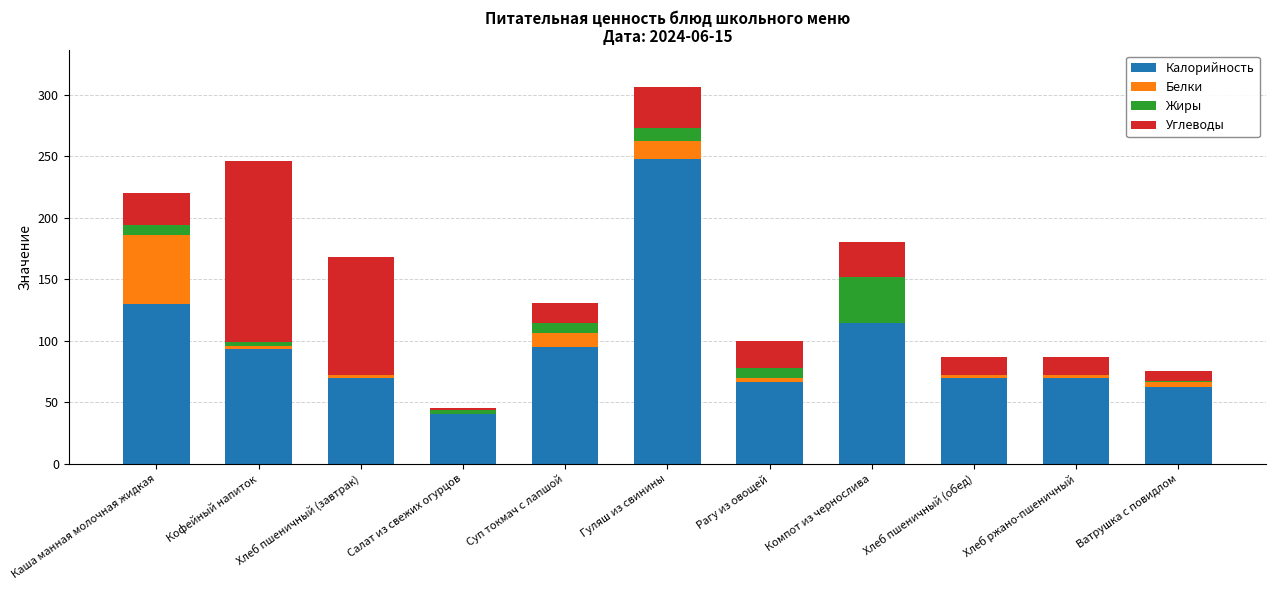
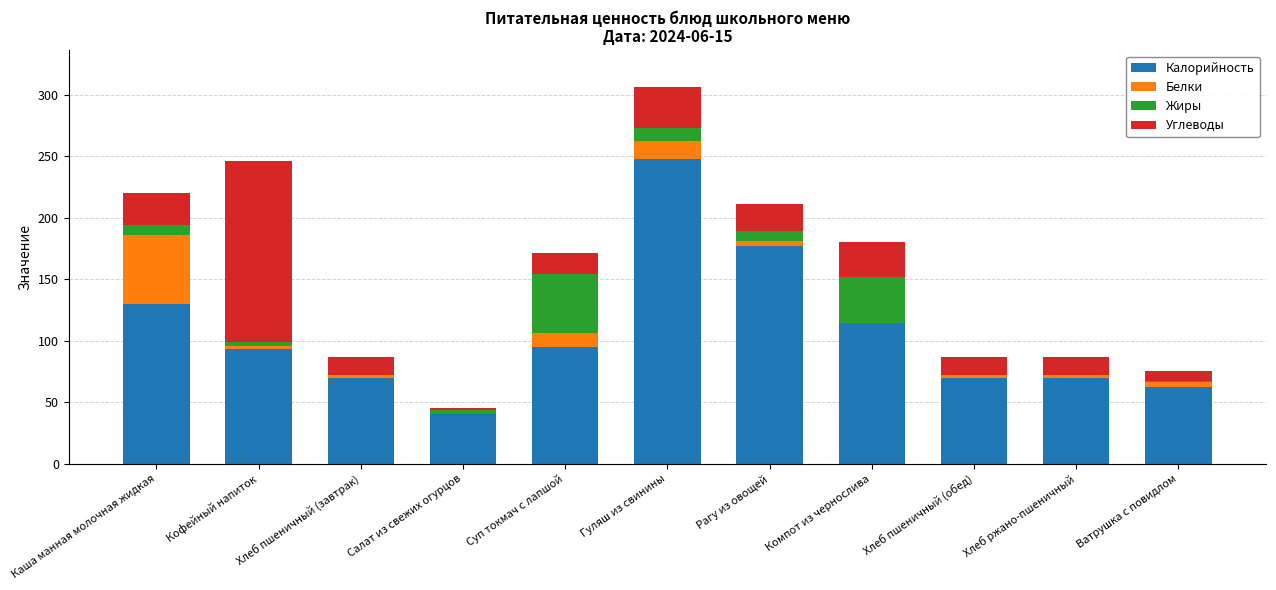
Углеводы, Хлеб пшеничный (завтрак): 96 -> 15
Жиры, Суп токмач с лапшой: 8 -> 48
Калорийность, Рагу из овощей: 66 -> 177
